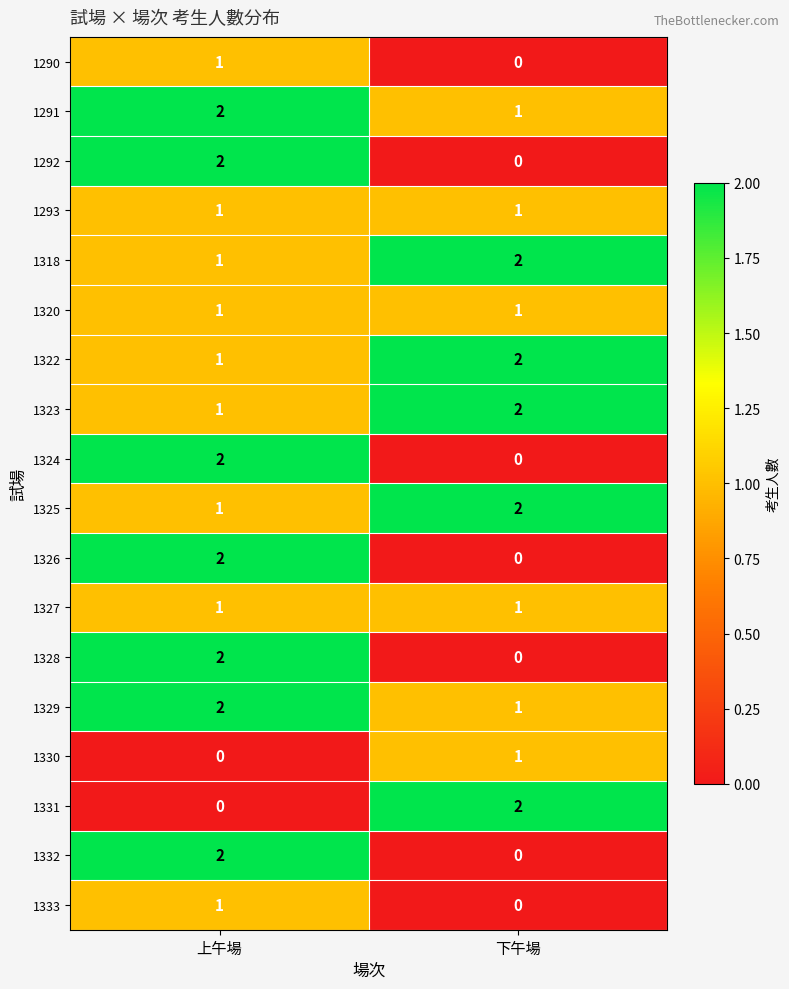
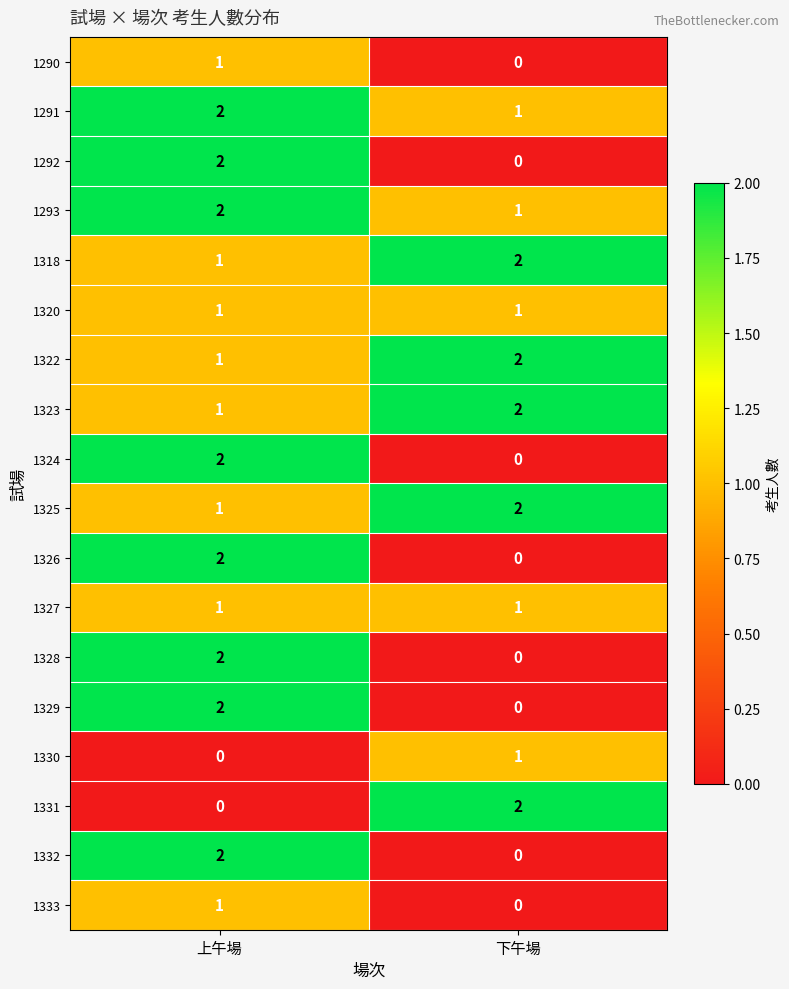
1293, 上午場: 1 -> 2
1329, 下午場: 1 -> 0
